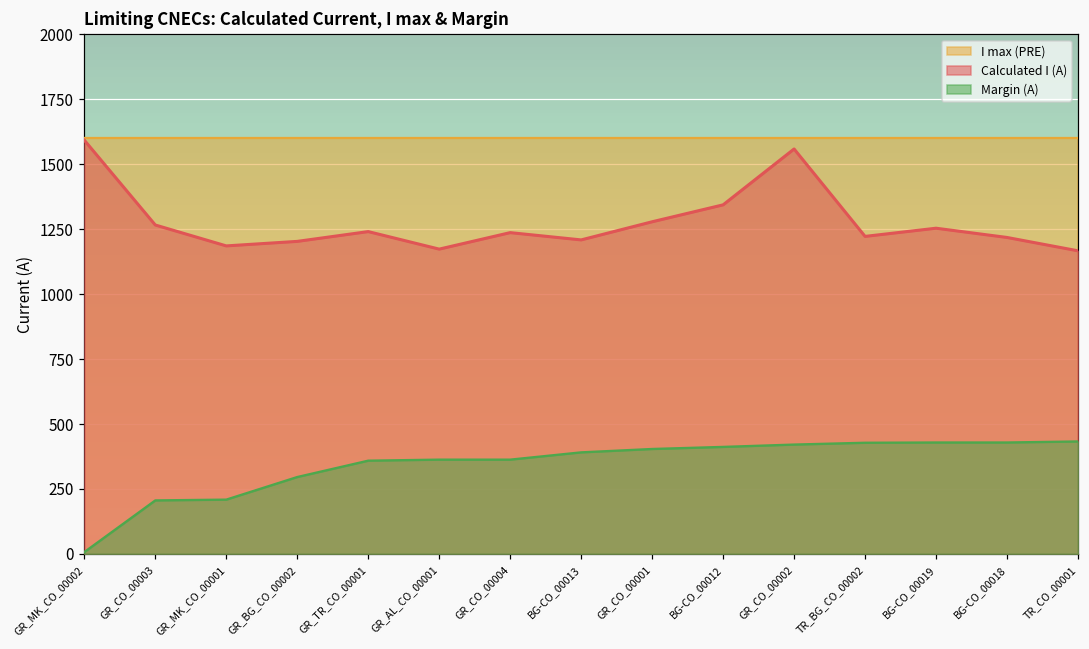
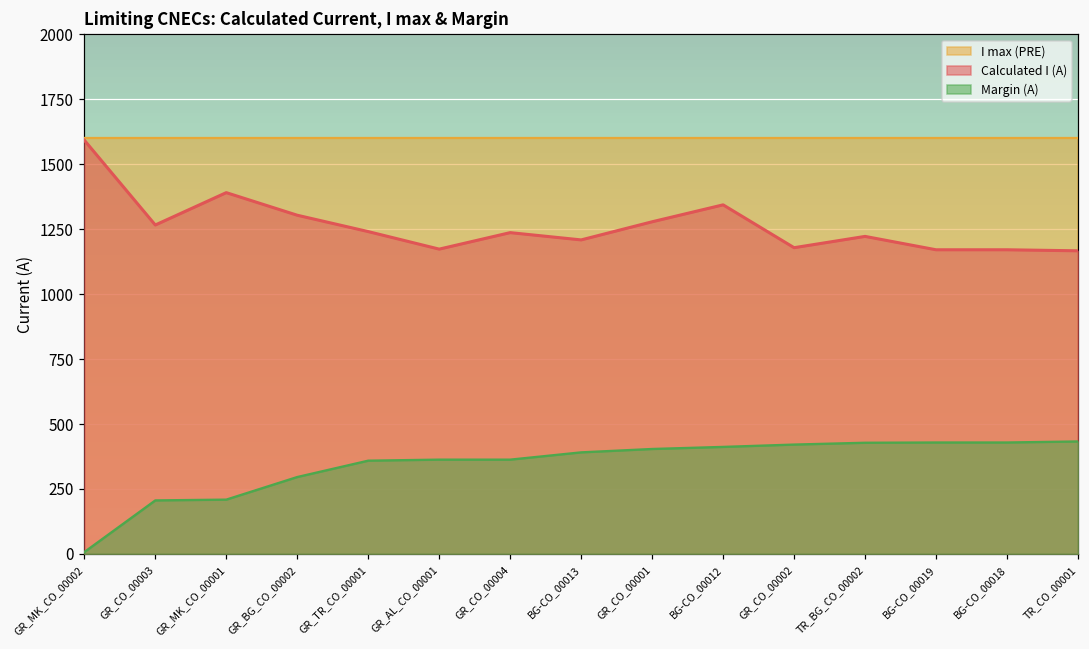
Calculated I (A), GR_MK_CO_00001: 1190 -> 1390
Calculated I (A), GR_BG_CO_00002: 1200 -> 1300
Calculated I (A), GR_CO_00002: 1560 -> 1180
Calculated I (A), BG-CO_00019: 1250 -> 1170
Calculated I (A), BG-CO_00018: 1220 -> 1170
